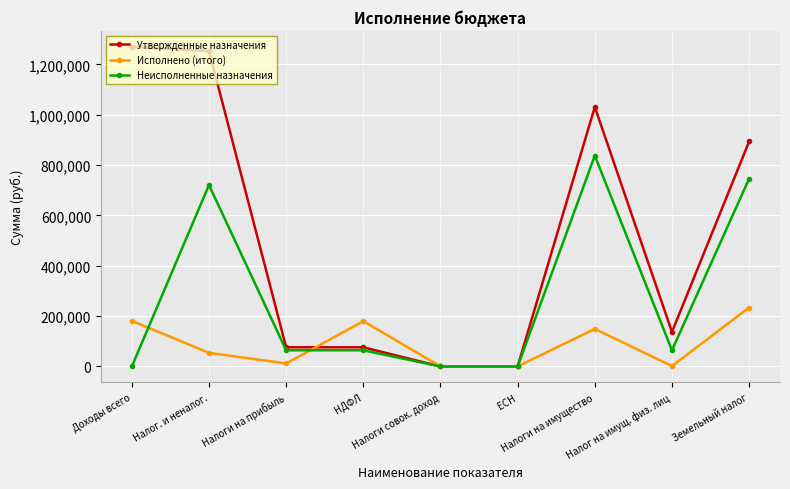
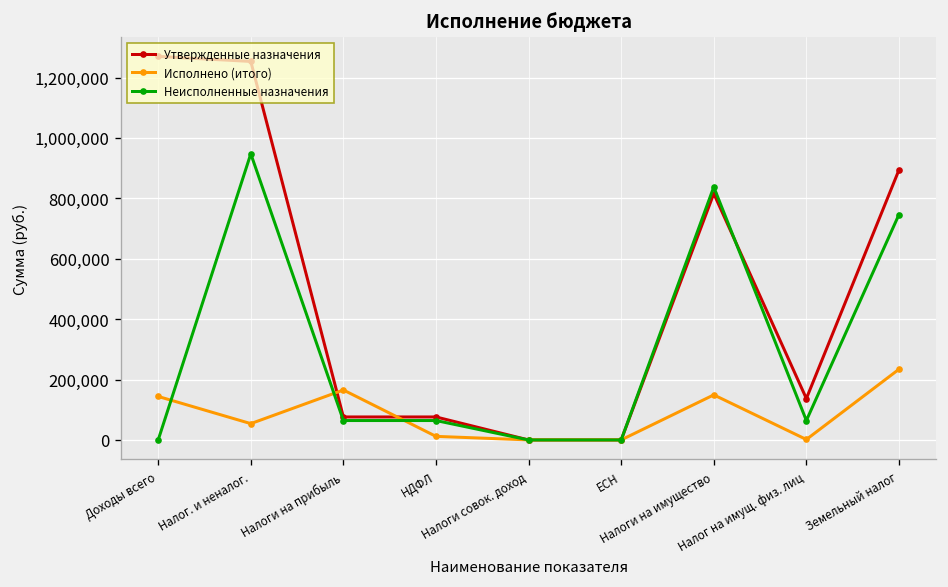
Исполнено (итого), Доходы всего: 180,000 -> 140,000
Неисполненные назначения, Налог. и неналог.: 720,000 -> 950,000
Исполнено (итого), Налоги на прибыль: 10,000 -> 170,000
Исполнено (итого), НДФЛ: 180,000 -> 10,000
Утвержденные назначения, Налоги на имущество: 1,030,000 -> 820,000
